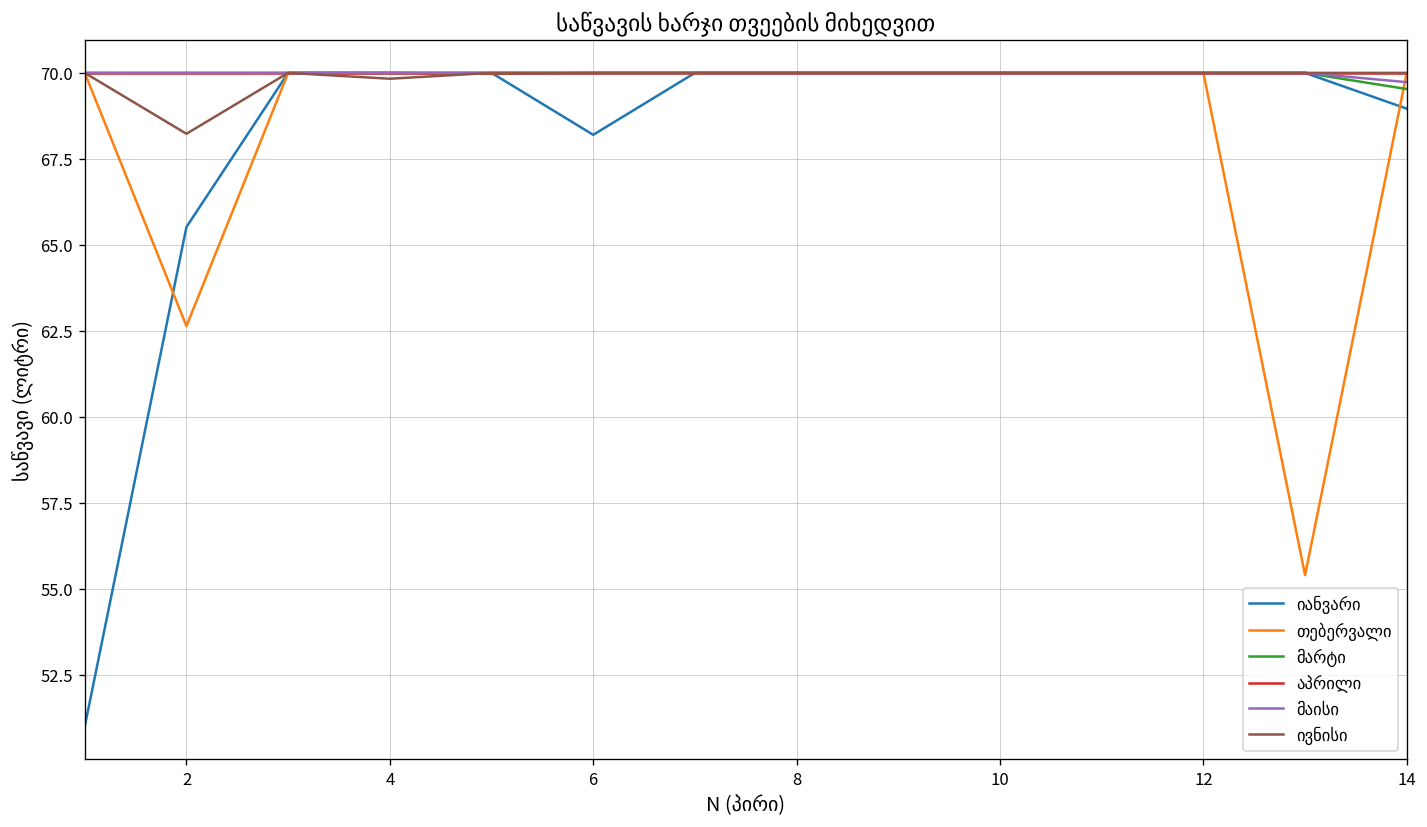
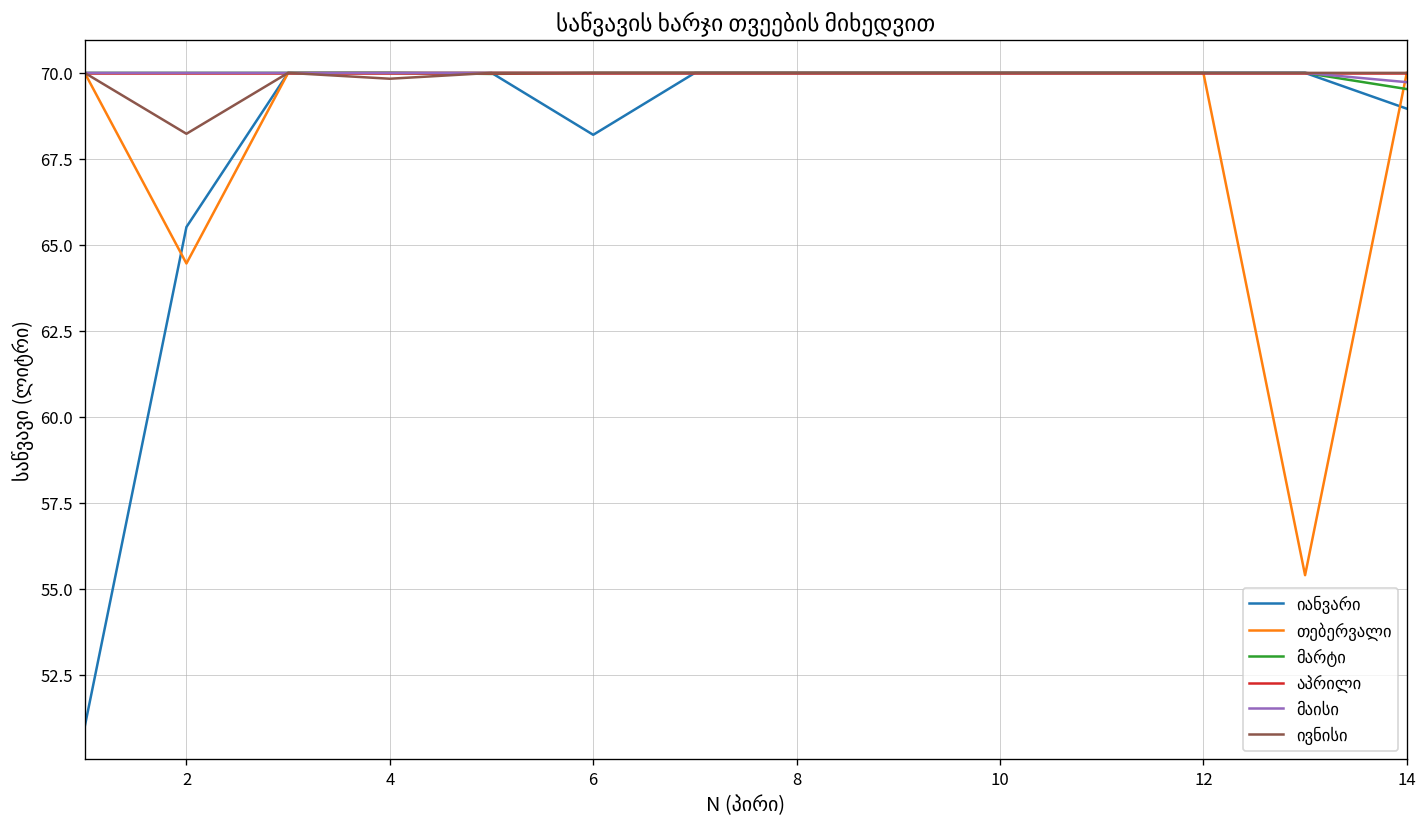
თებერვალი, 2: 62.6 -> 64.5
